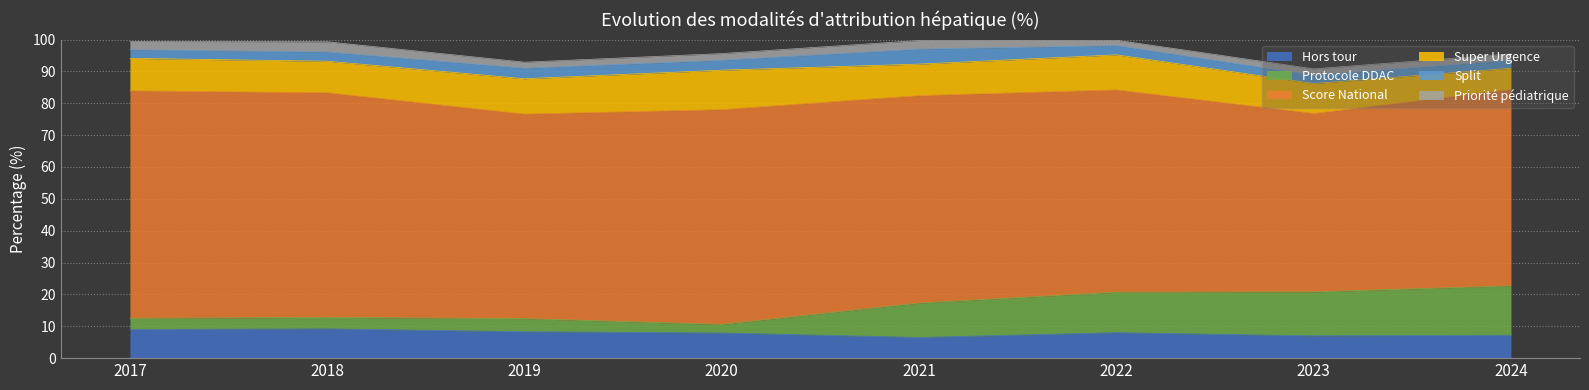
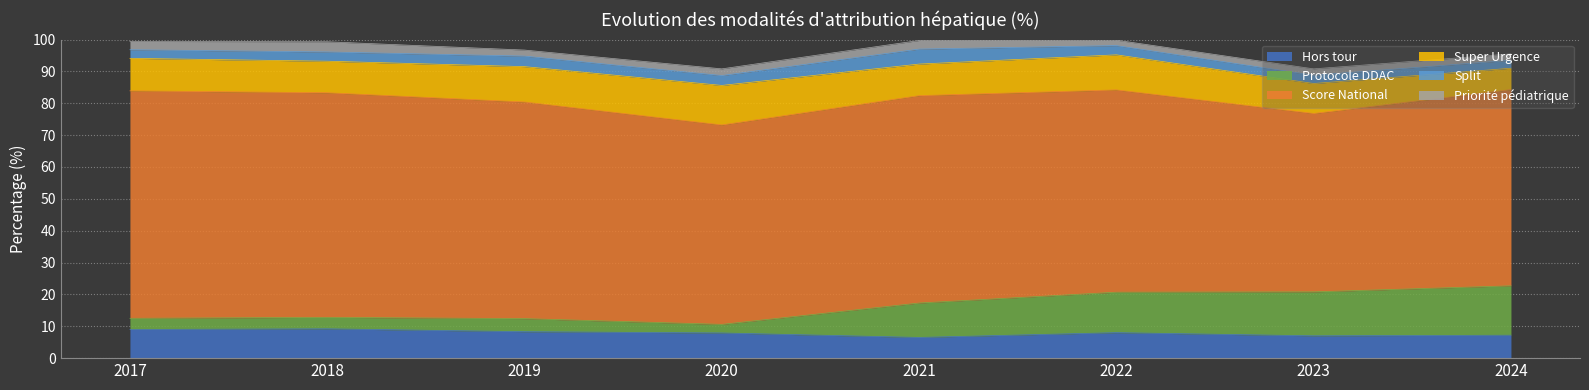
Score National, 2019: 64 -> 68
Score National, 2020: 67 -> 63
